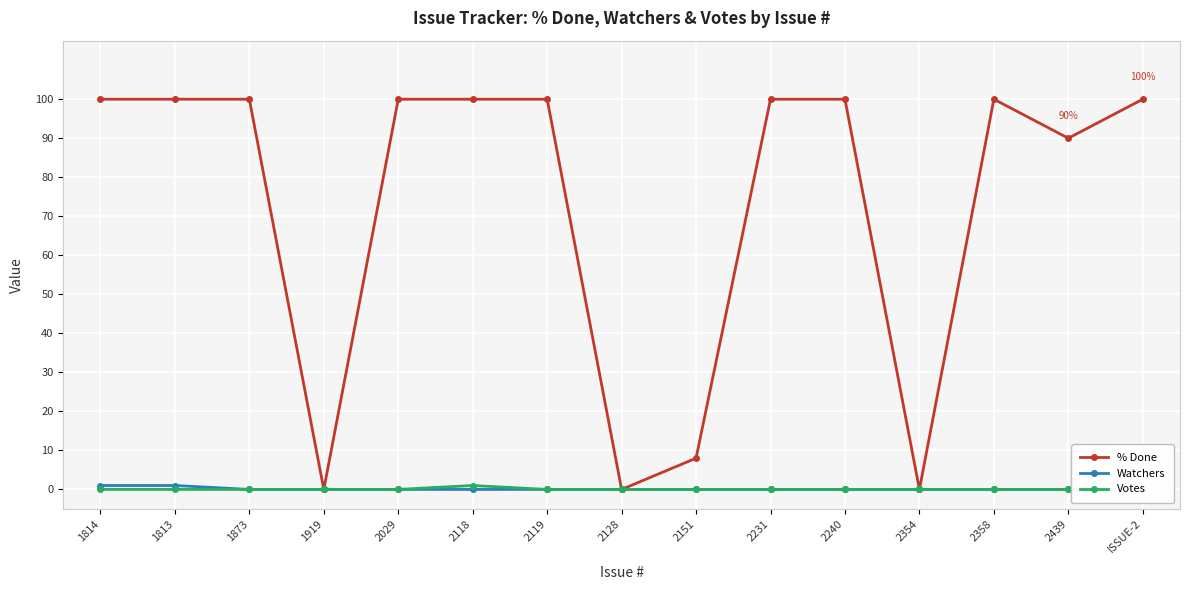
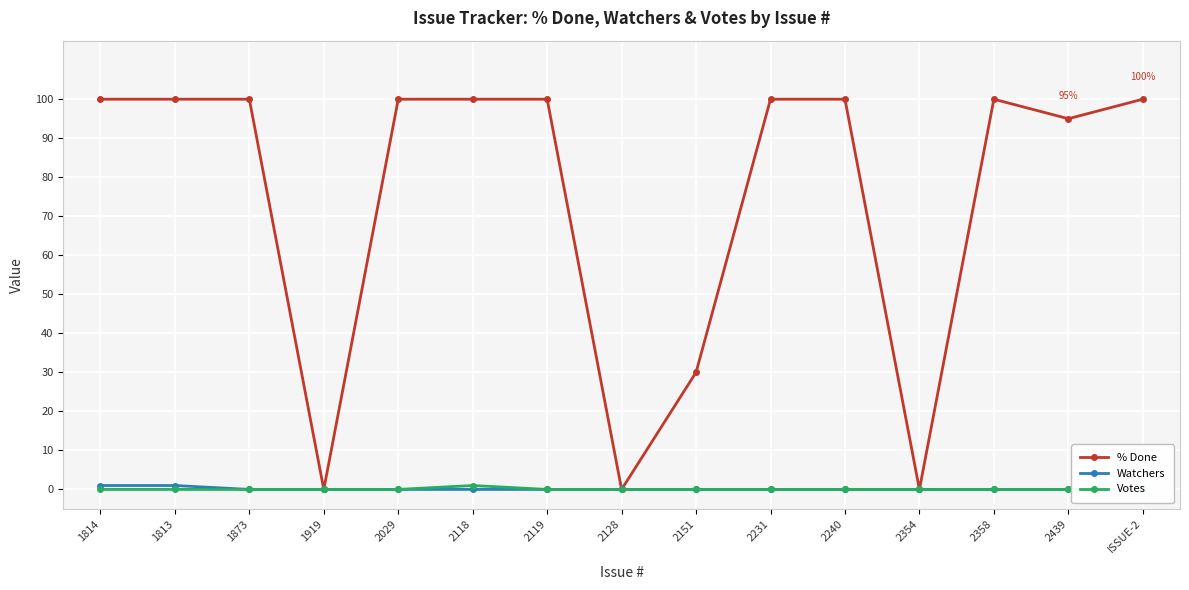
% Done, 2151: 8 -> 30
% Done, 2439: 90% -> 95%
